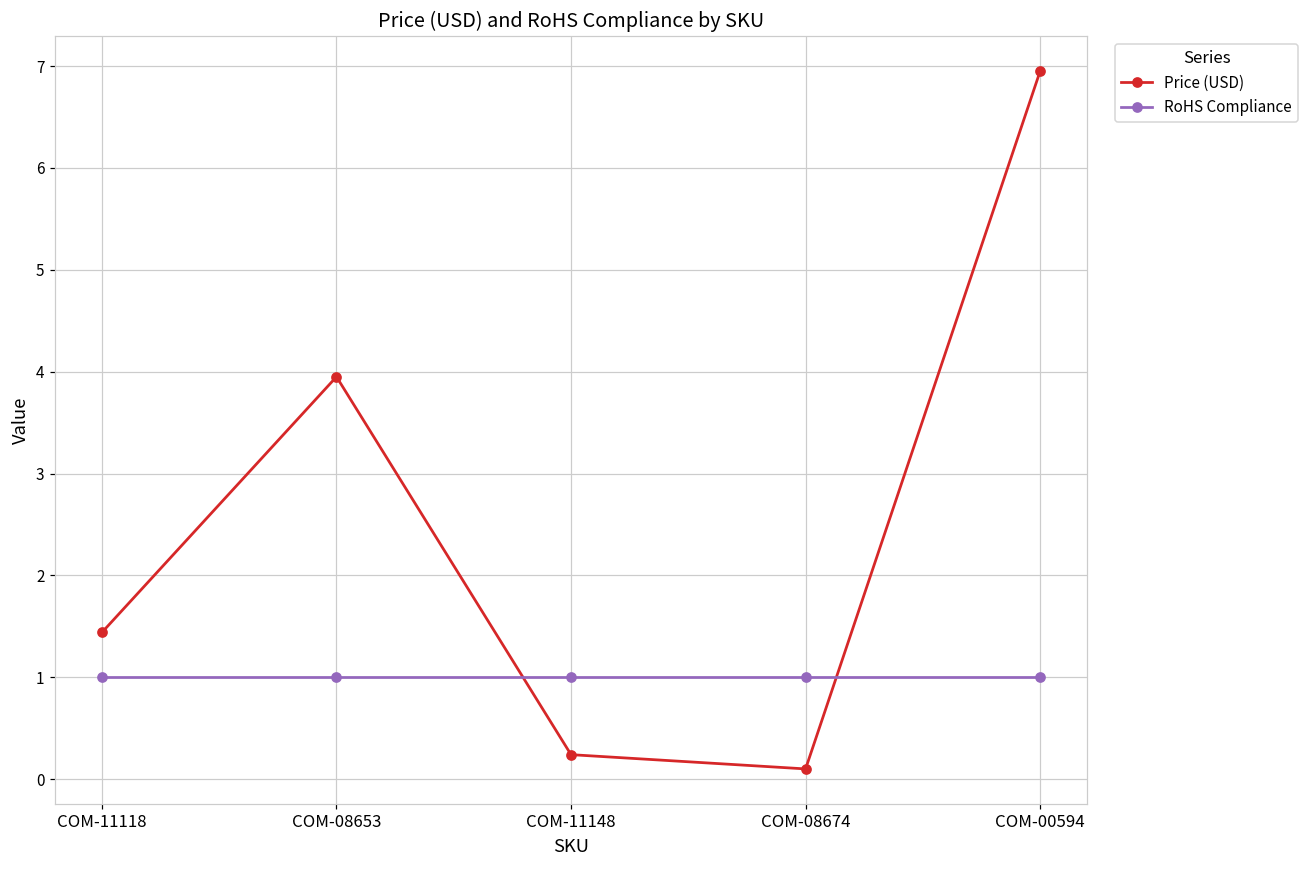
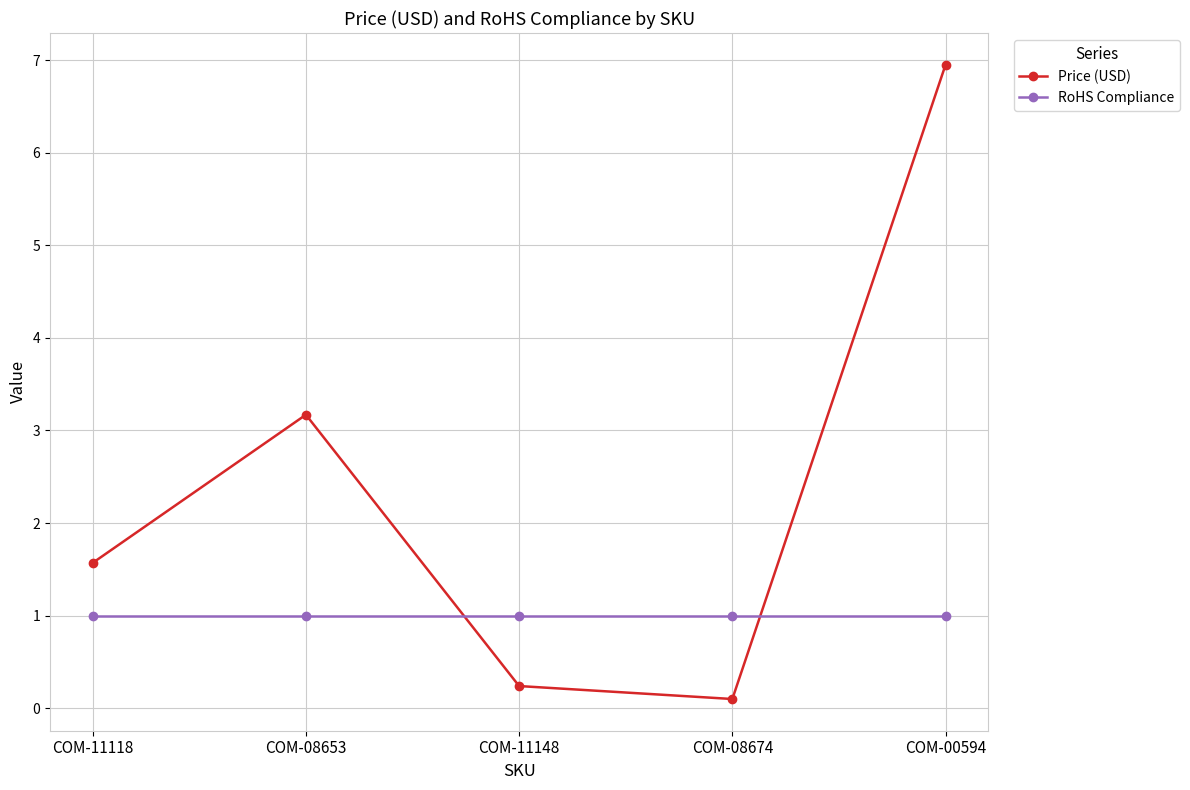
Price (USD), COM-11118: 1.4 -> 1.6
Price (USD), COM-08653: 4.0 -> 3.2
